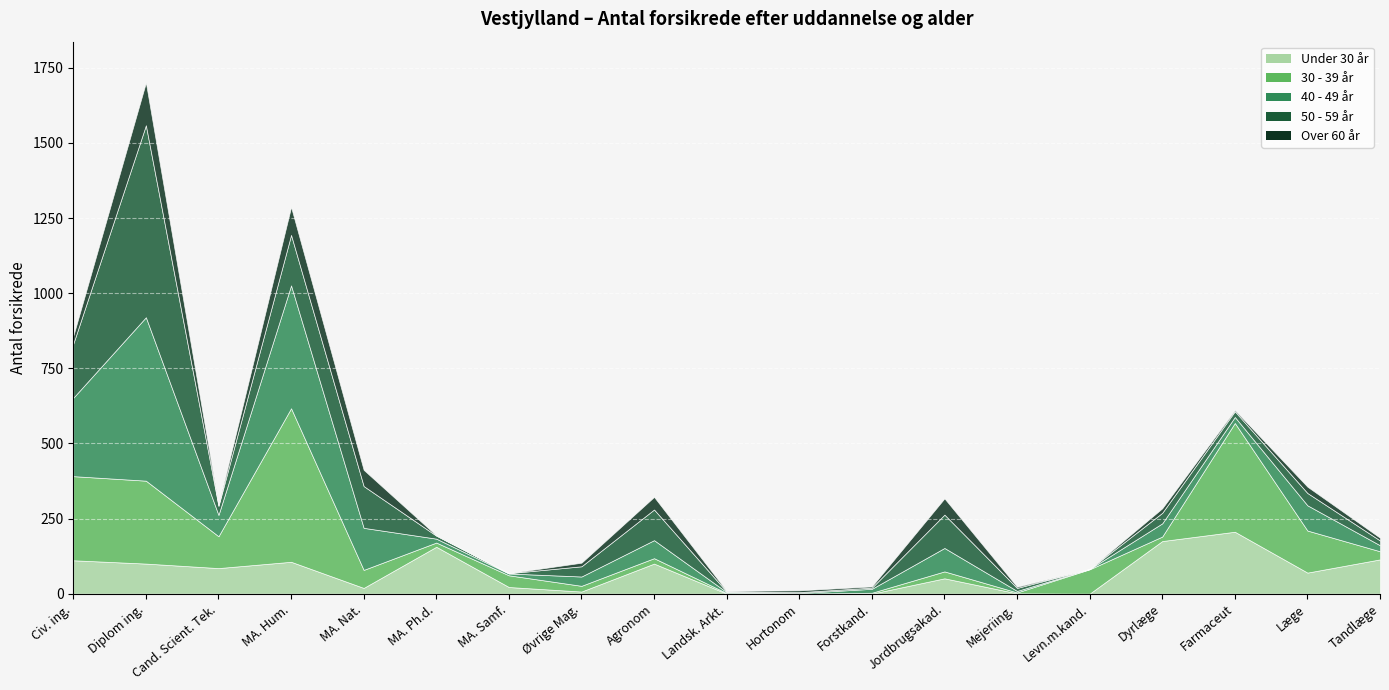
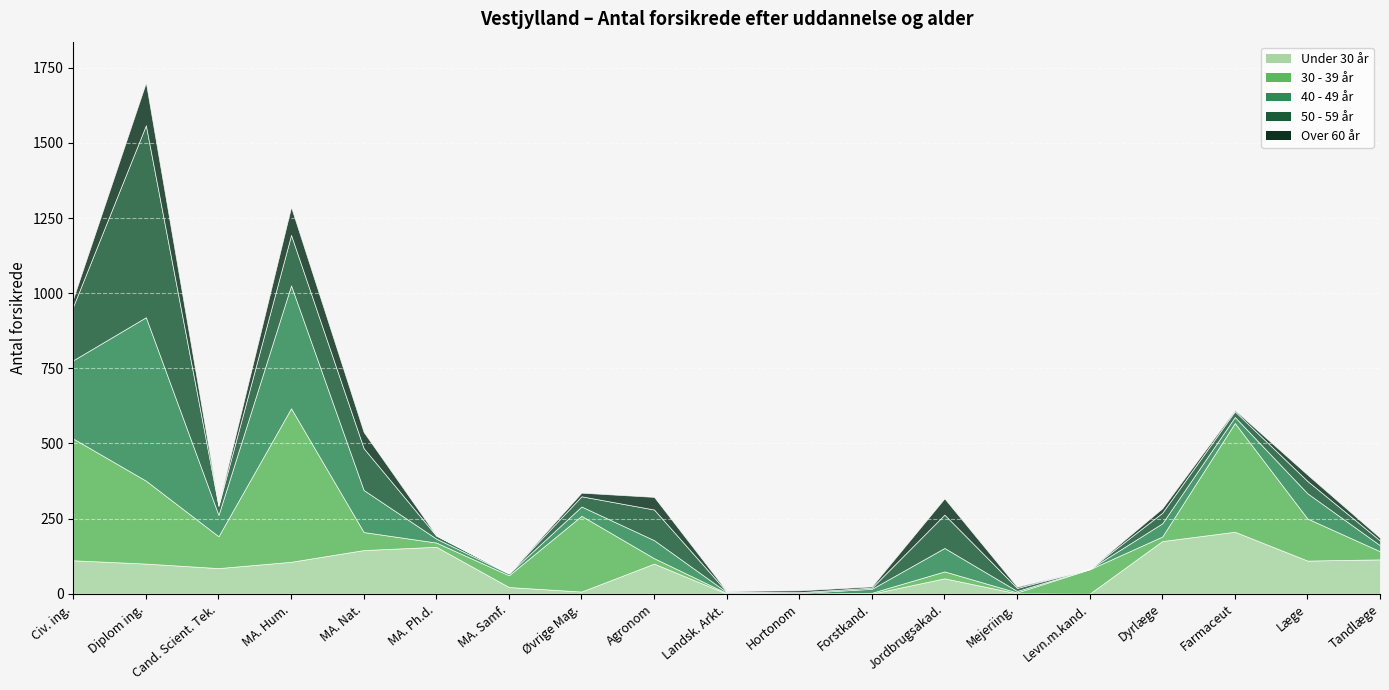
30 - 39 år, Civ. ing.: 280 -> 410
Under 30 år, MA. Nat.: 20 -> 150
30 - 39 år, Øvrige Mag.: 20 -> 250
Under 30 år, Læge: 70 -> 110
